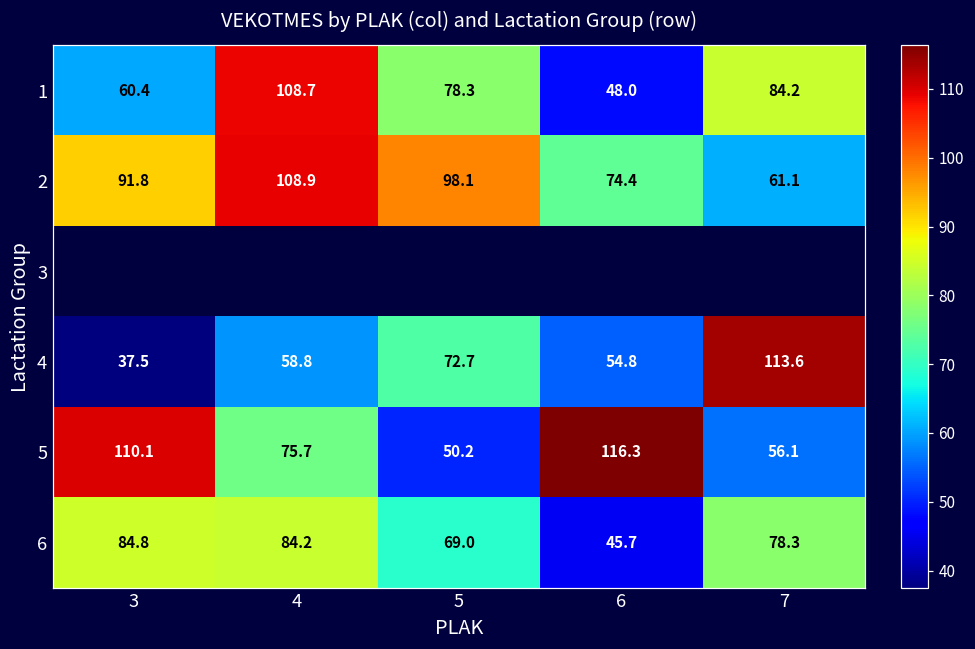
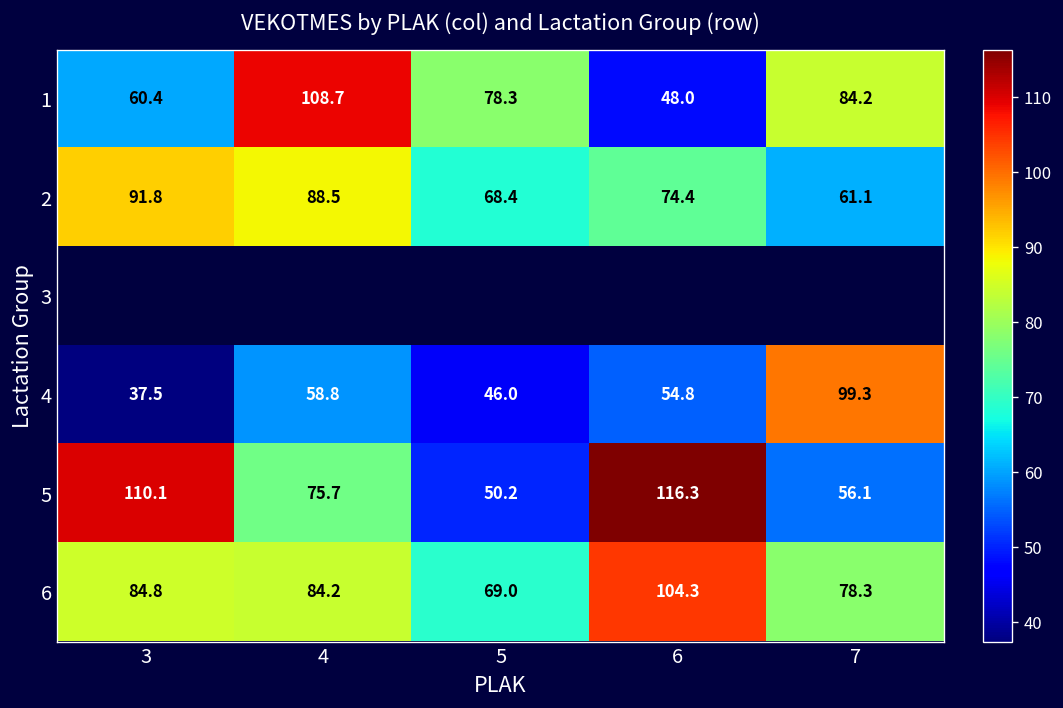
2, 4: 108.9 -> 88.5
2, 5: 98.1 -> 68.4
4, 5: 72.7 -> 46.0
4, 7: 113.6 -> 99.3
6, 6: 45.7 -> 104.3
